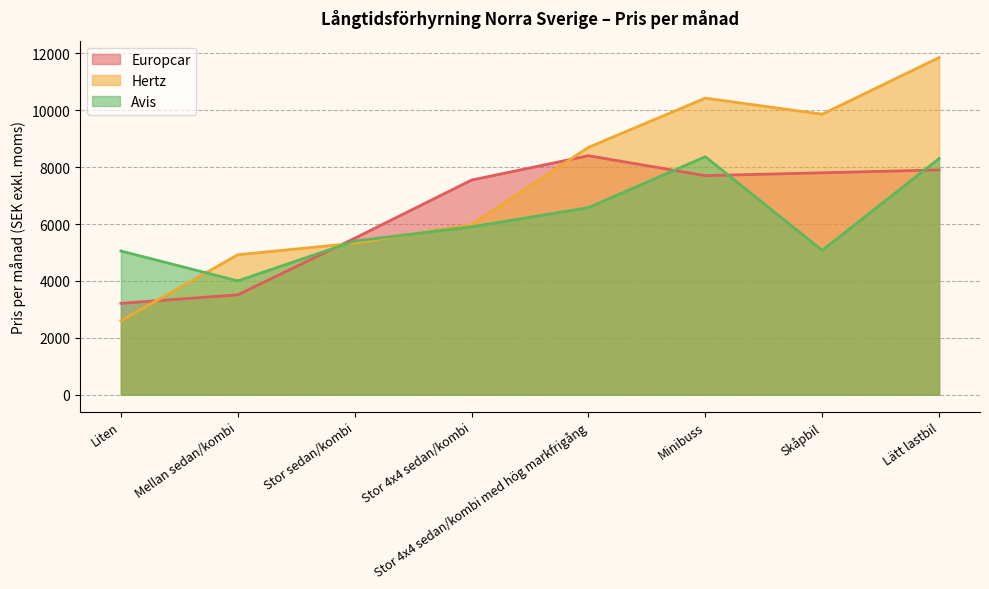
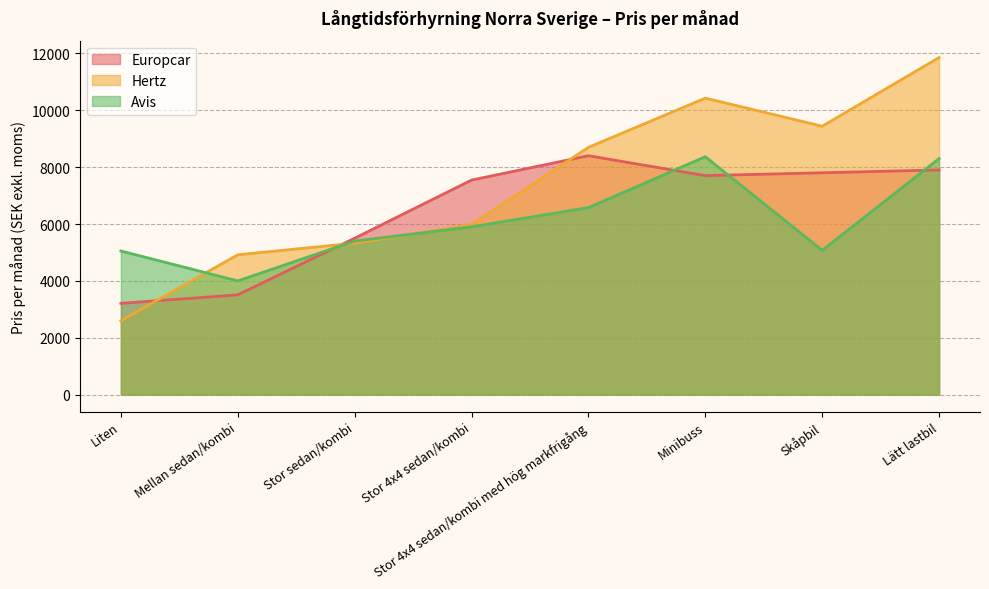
Hertz, Skåpbil: 9900 -> 9400
